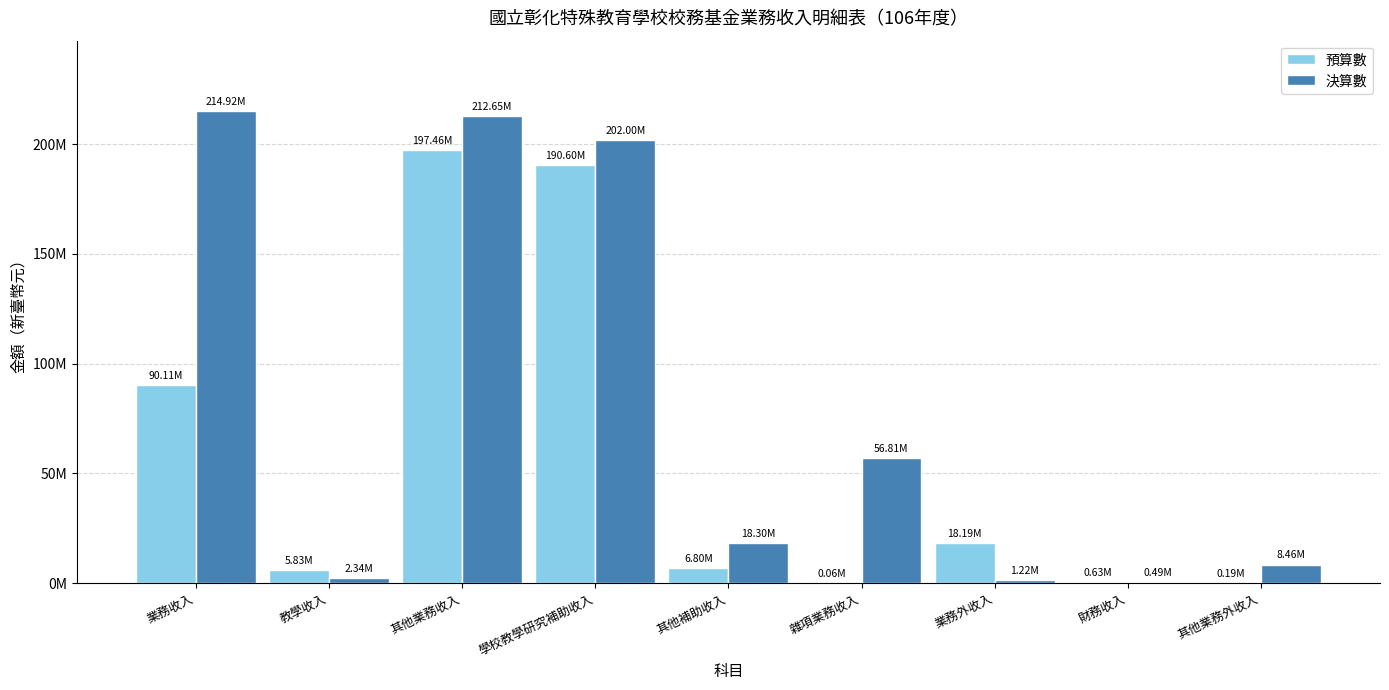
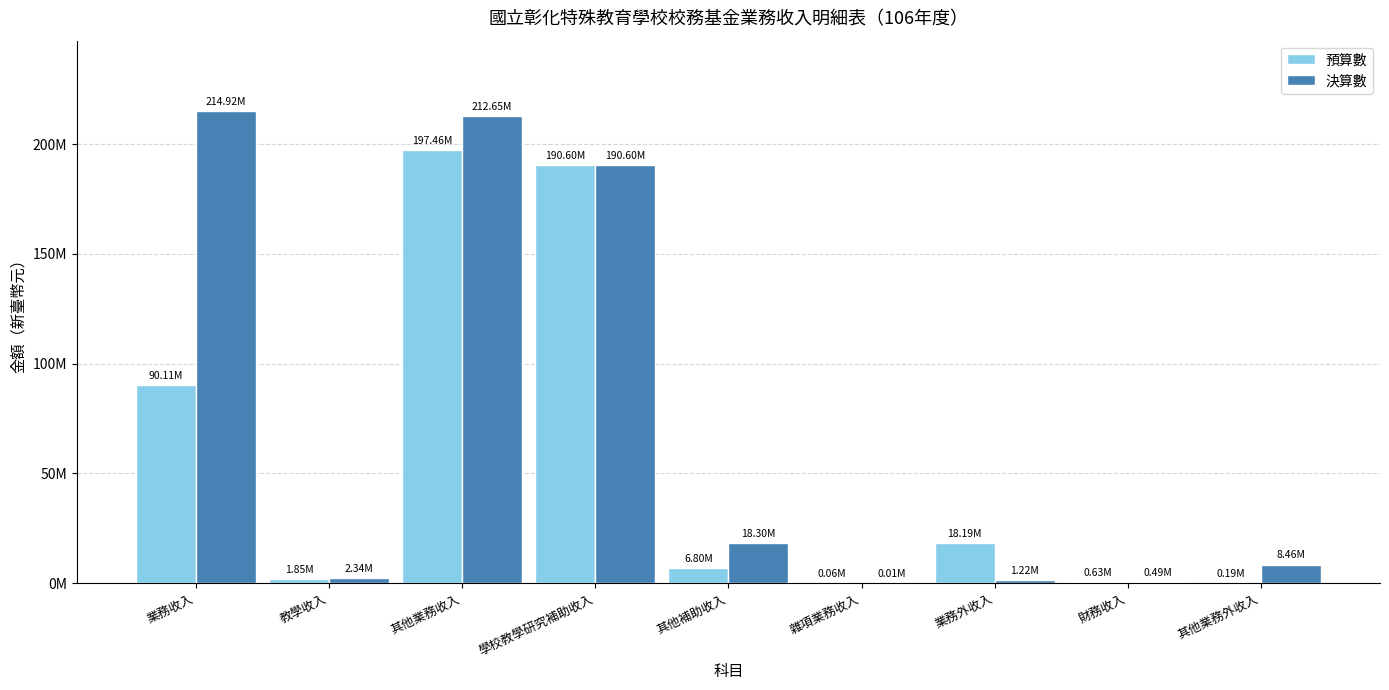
預算數, 教學收入: 5.83M -> 1.85M
決算數, 學校教學研究補助收入: 202.00M -> 190.60M
決算數, 雜項業務收入: 56.81M -> 0.01M
